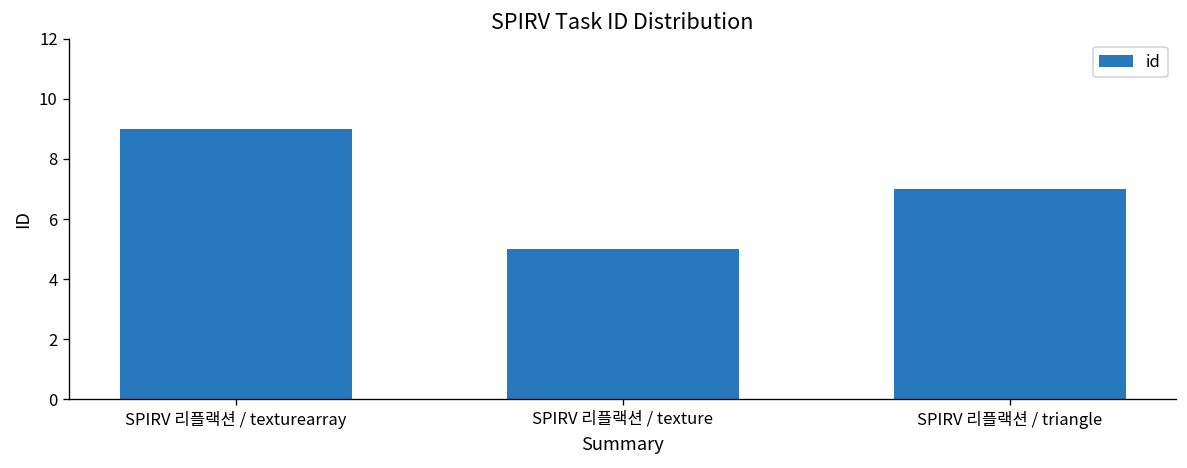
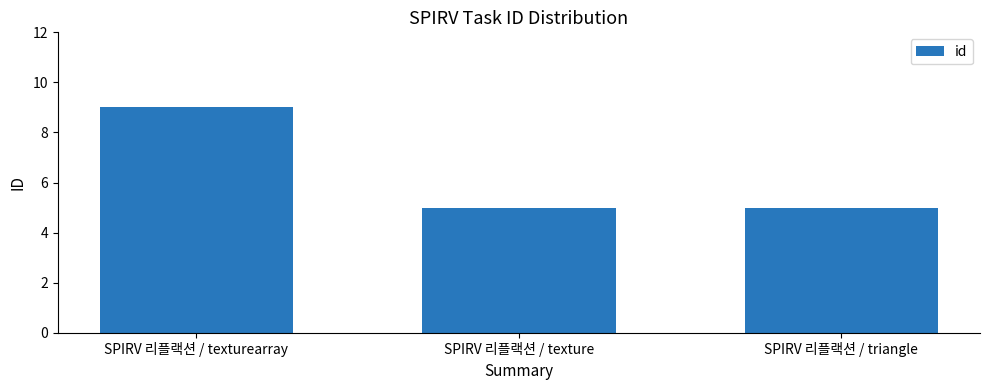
SPIRV 리플랙션 / triangle: 7 -> 5
